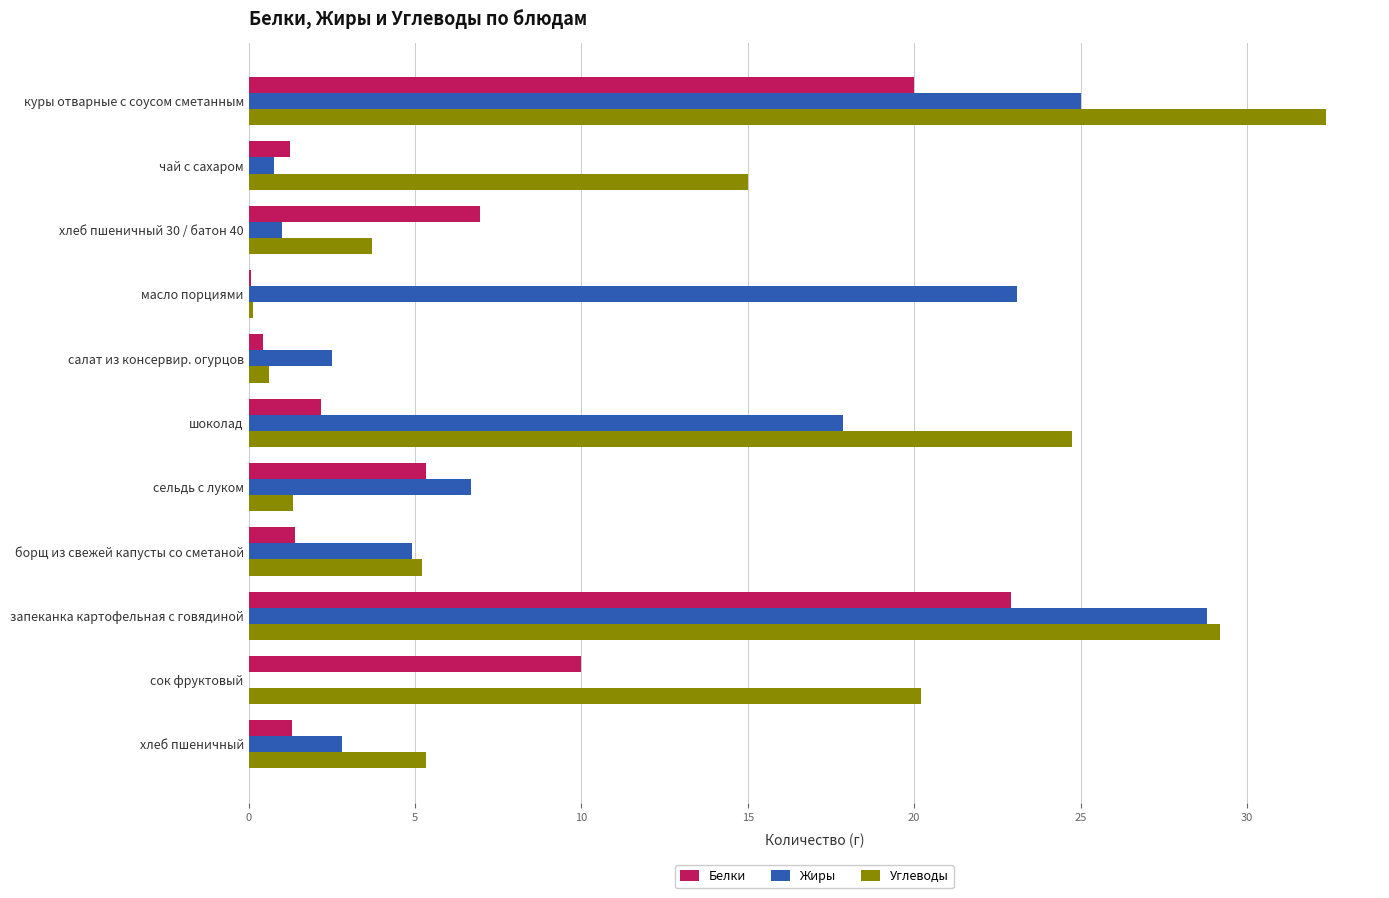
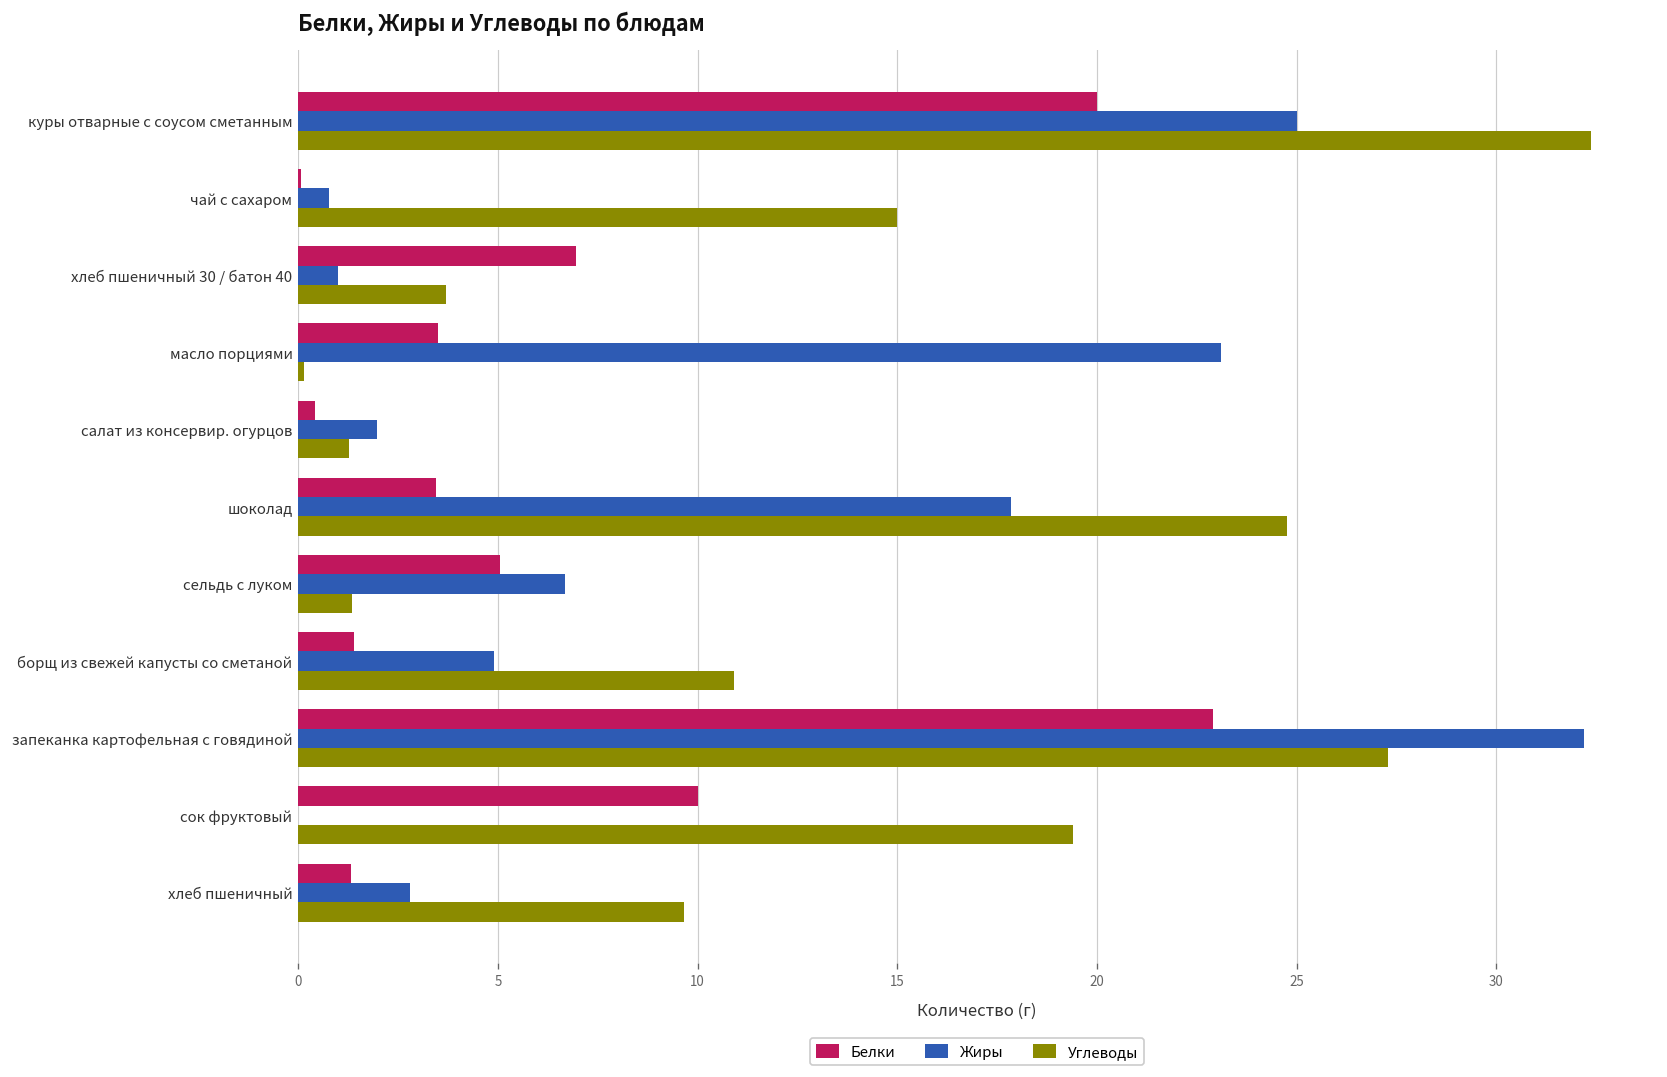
Белки, чай с сахаром: 1.3 -> 0.1
Белки, масло порциями: 0.1 -> 3.5
Жиры, салат из консервир. огурцов: 2.5 -> 2.0
Углеводы, салат из консервир. огурцов: 0.6 -> 1.3
Белки, шоколад: 2.2 -> 3.5
Белки, сельдь с луком: 5.3 -> 5.1
Углеводы, борщ из свежей капусты со сметаной: 5.2 -> 10.9
Жиры, запеканка картофельная с говядиной: 28.8 -> 32.2
Углеводы, запеканка картофельная с говядиной: 29.2 -> 27.3
Углеводы, сок фруктовый: 20.2 -> 19.4
Углеводы, хлеб пшеничный: 5.3 -> 9.7
